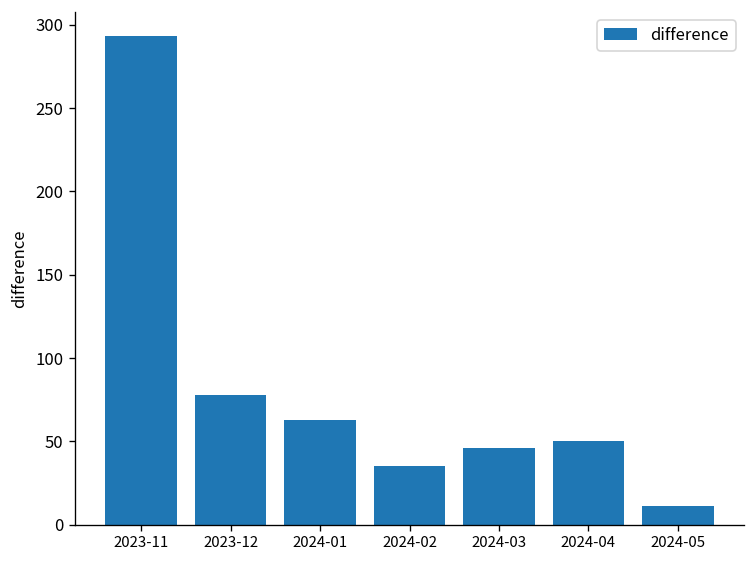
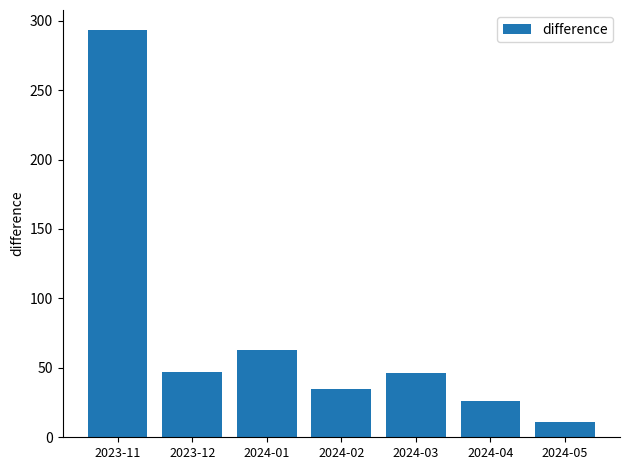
2023-12: 78 -> 47
2024-04: 50 -> 26
